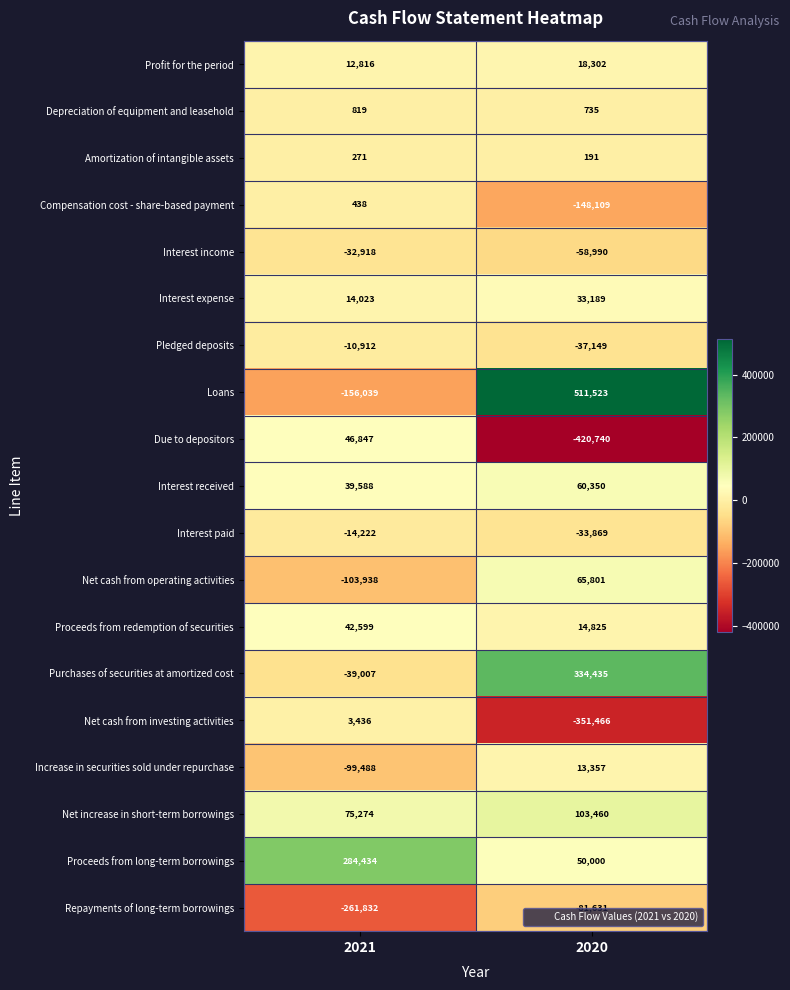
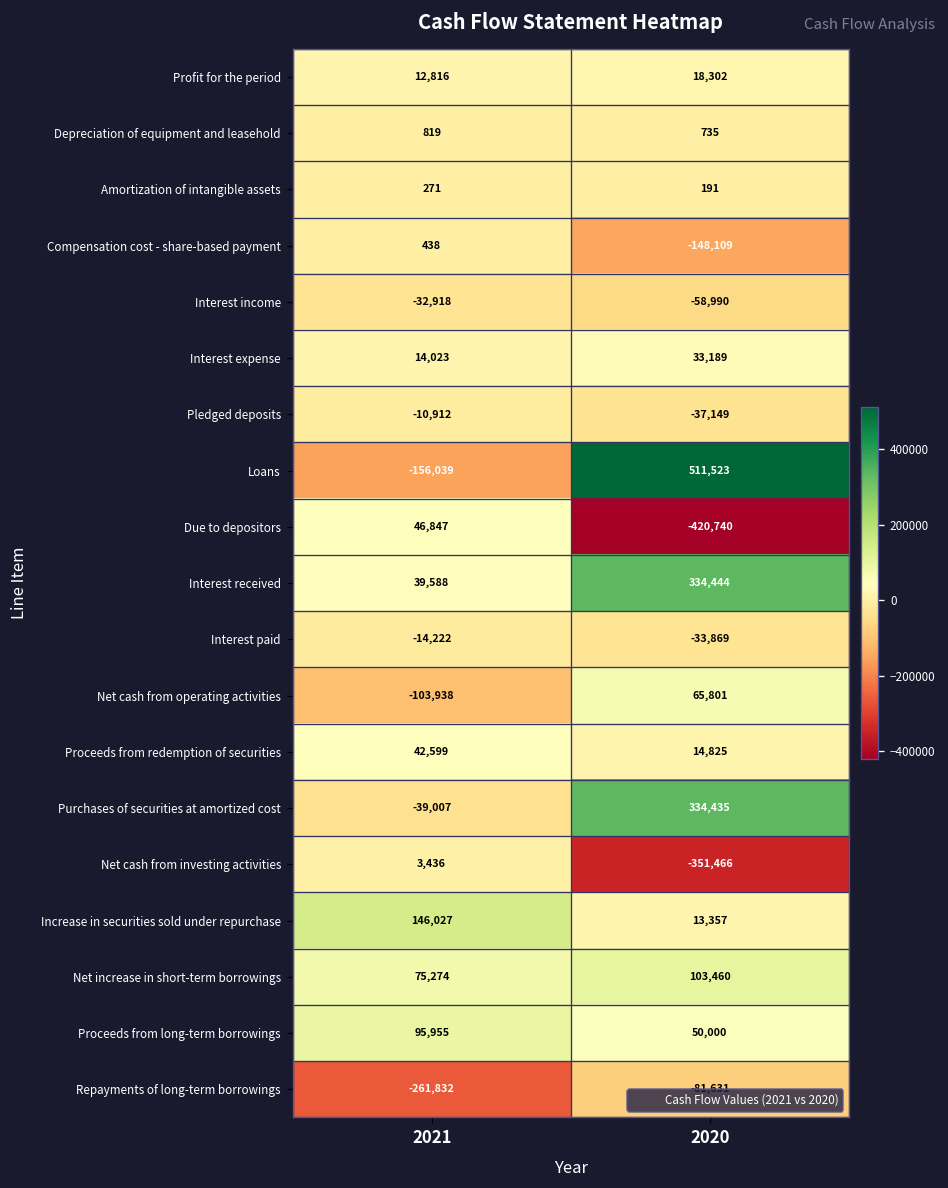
Interest received, 2020: 60,350 -> 334,444
Increase in securities sold under repurchase, 2021: -99,488 -> 146,027
Proceeds from long-term borrowings, 2021: 284,434 -> 95,955
